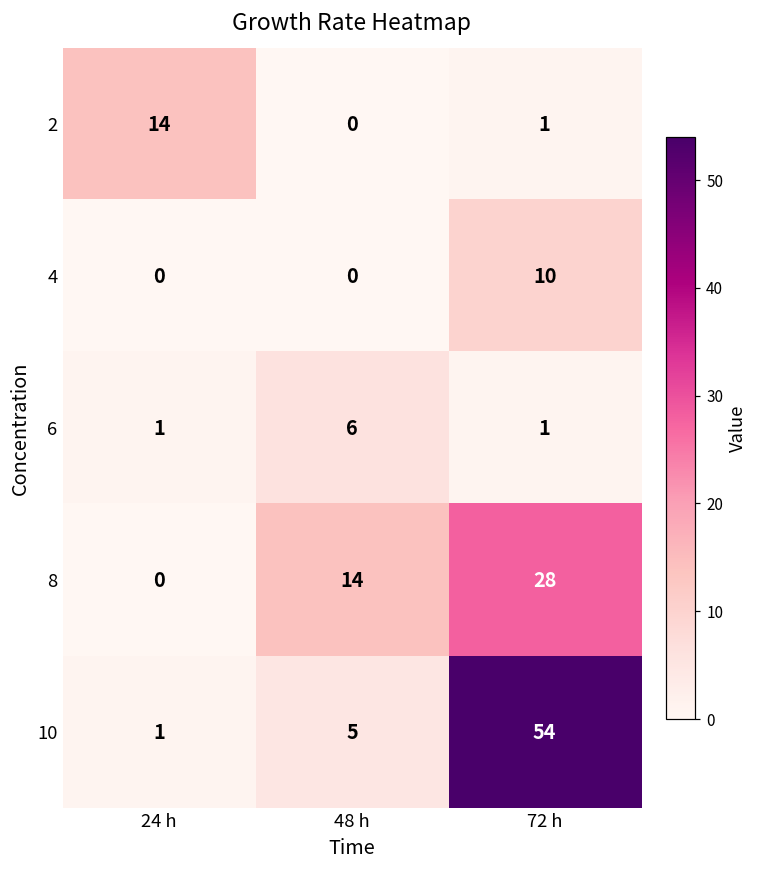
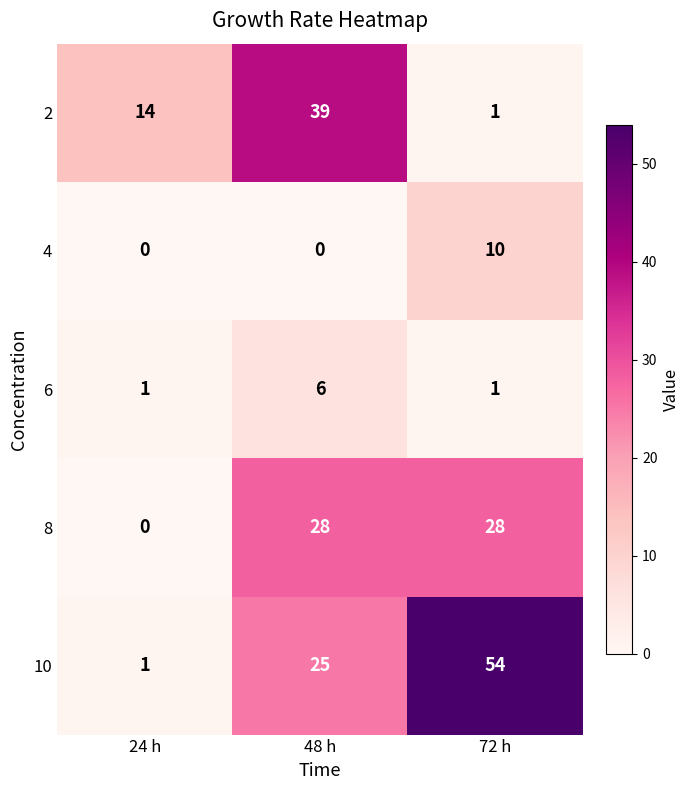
2, 48 h: 0 -> 39
8, 48 h: 14 -> 28
10, 48 h: 5 -> 25
